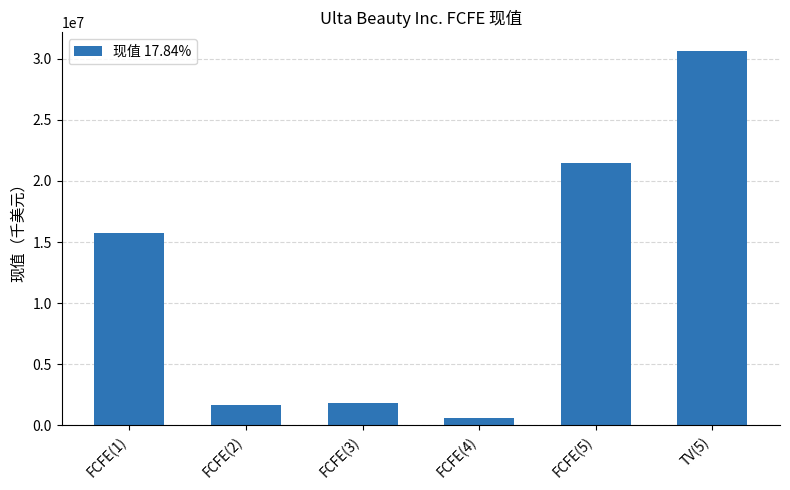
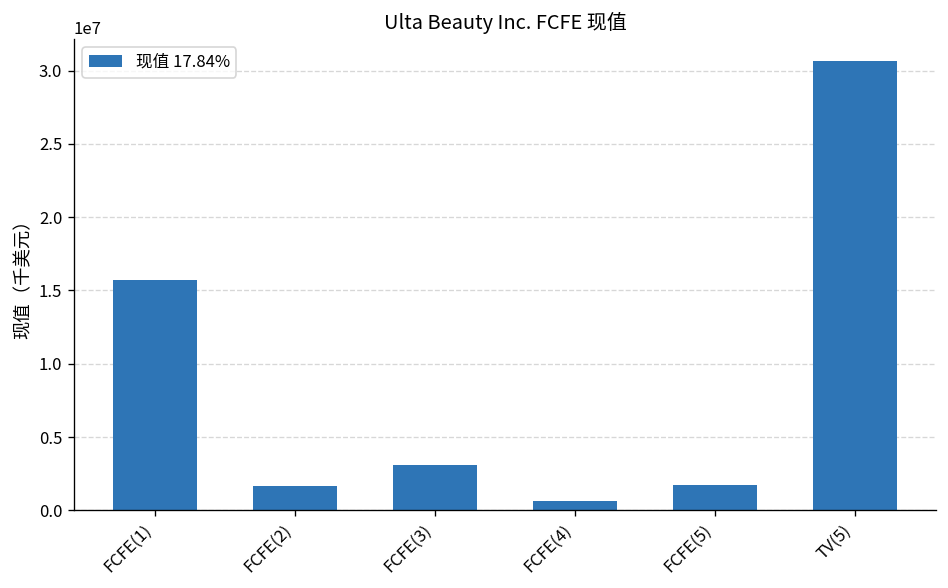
FCFE(3): 1800000 -> 3100000
FCFE(5): 21400000 -> 1700000
